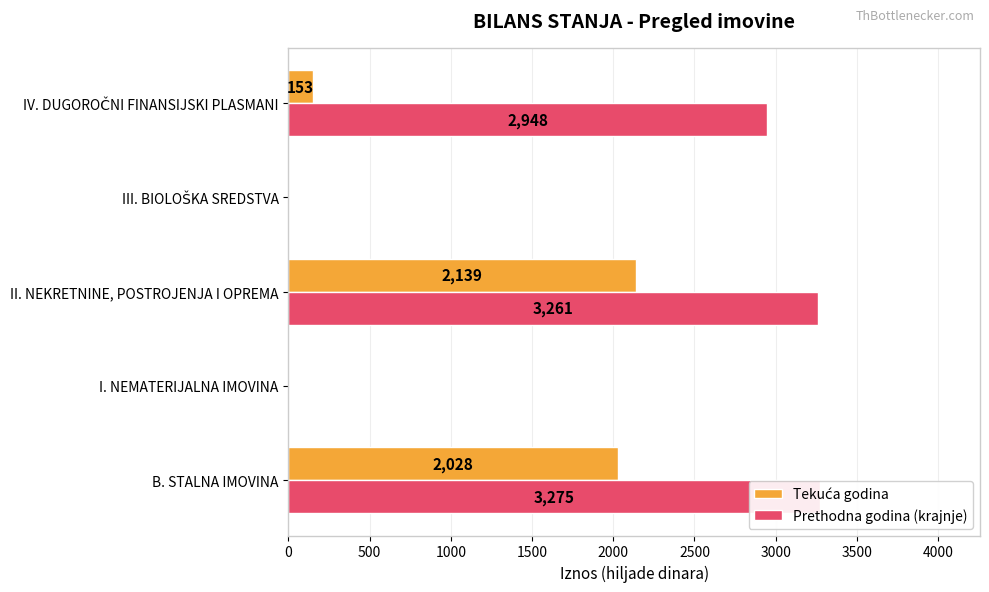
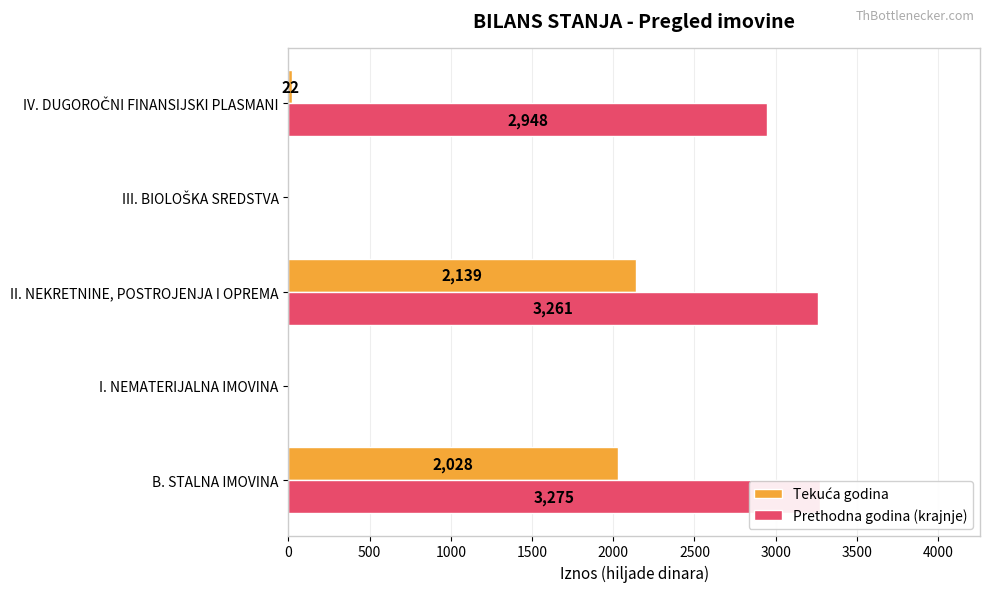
Tekuća godina, IV. DUGOROČNI FINANSIJSKI PLASMANI: 153 -> 22
